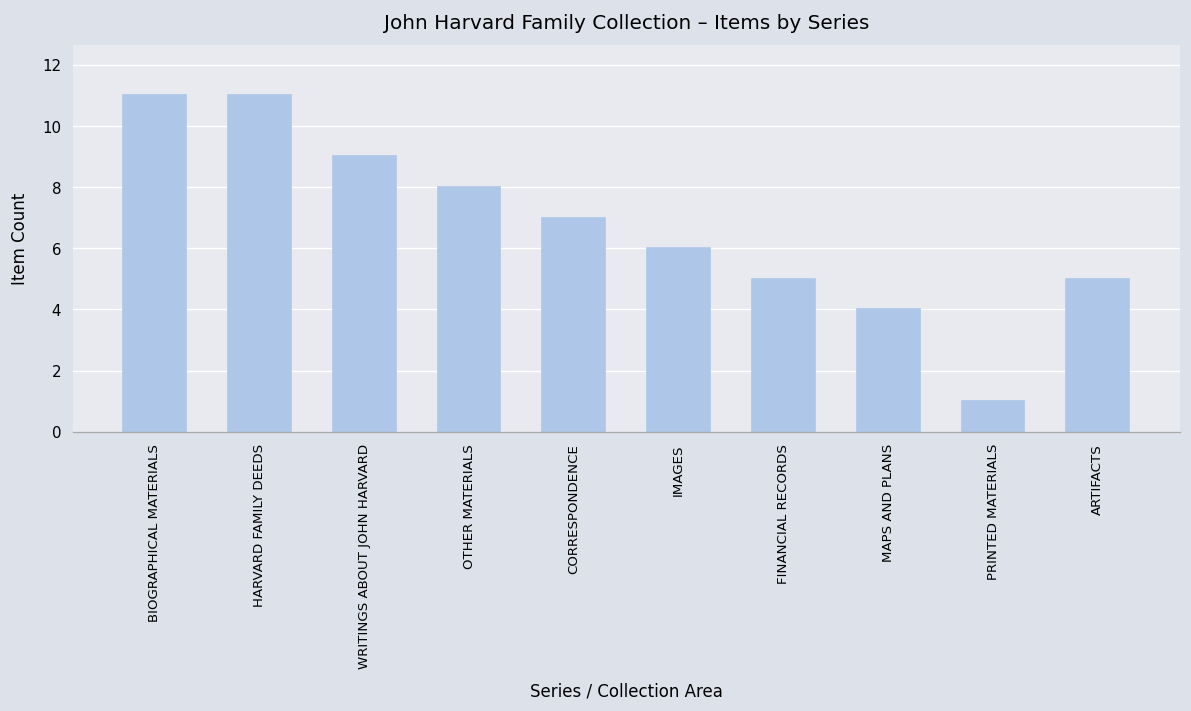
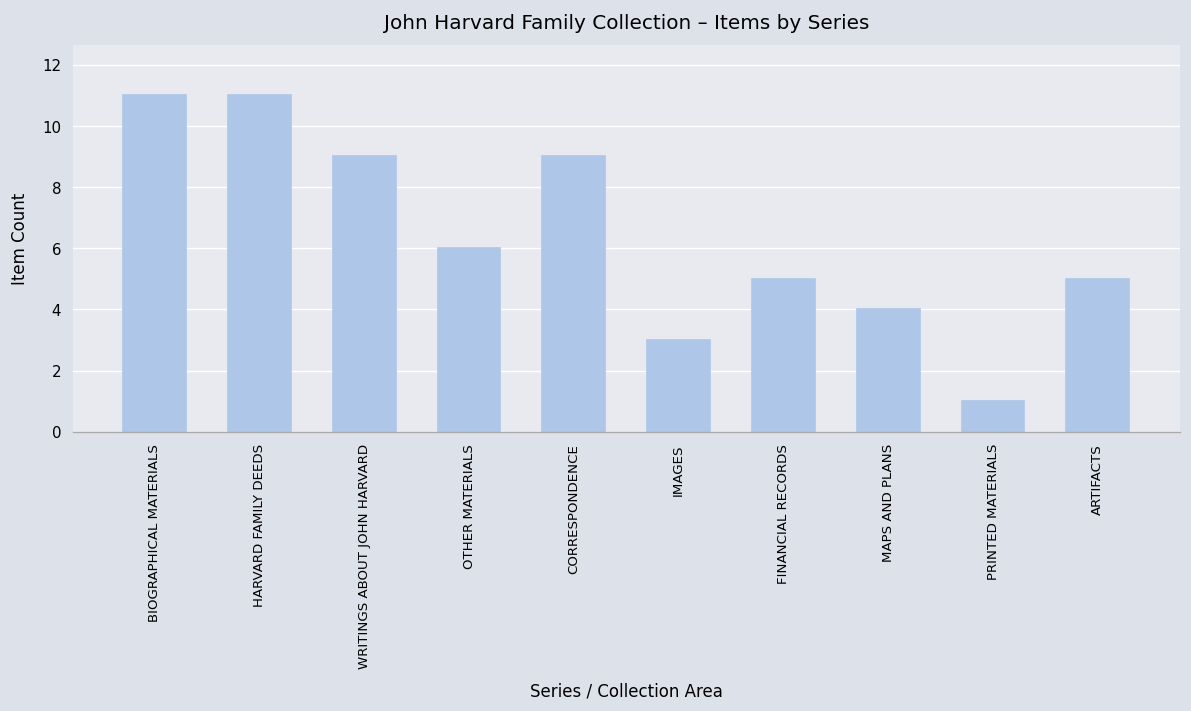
OTHER MATERIALS: 8 -> 6
CORRESPONDENCE: 7 -> 9
IMAGES: 6 -> 3
